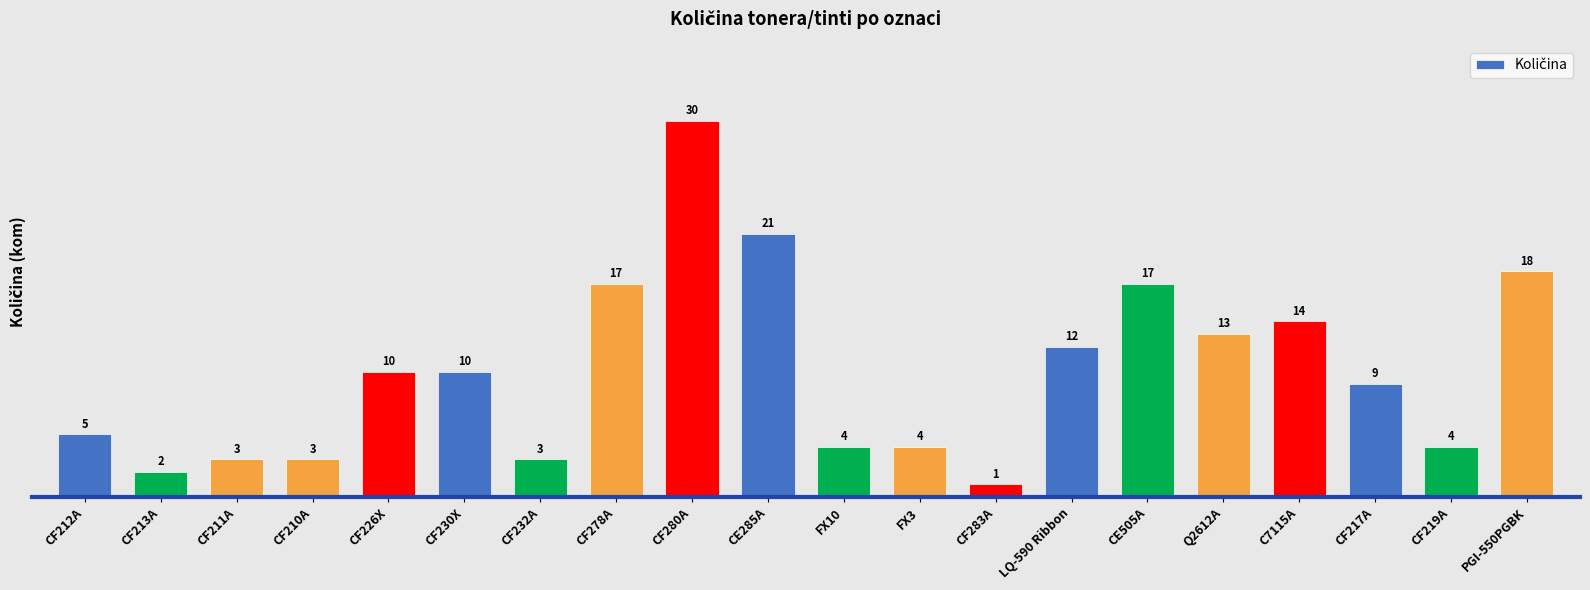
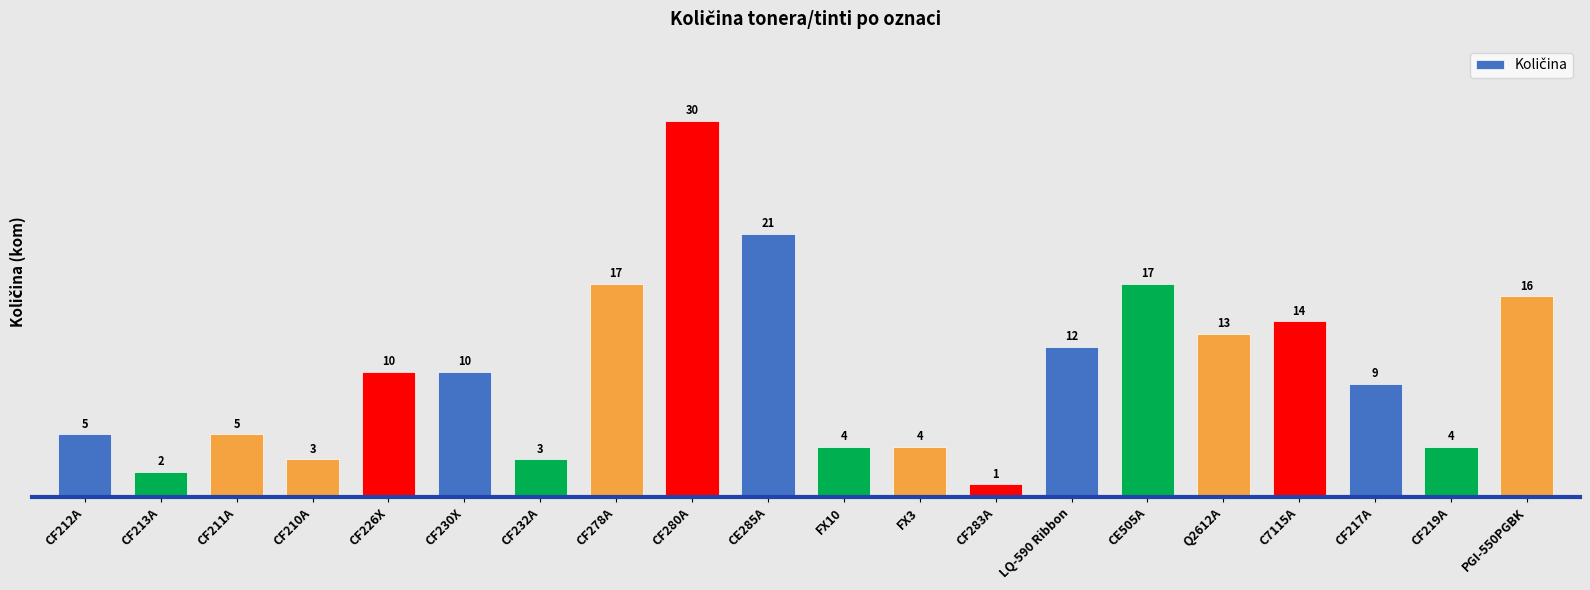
CF211A: 3 -> 5
PGI-550PGBK: 18 -> 16
